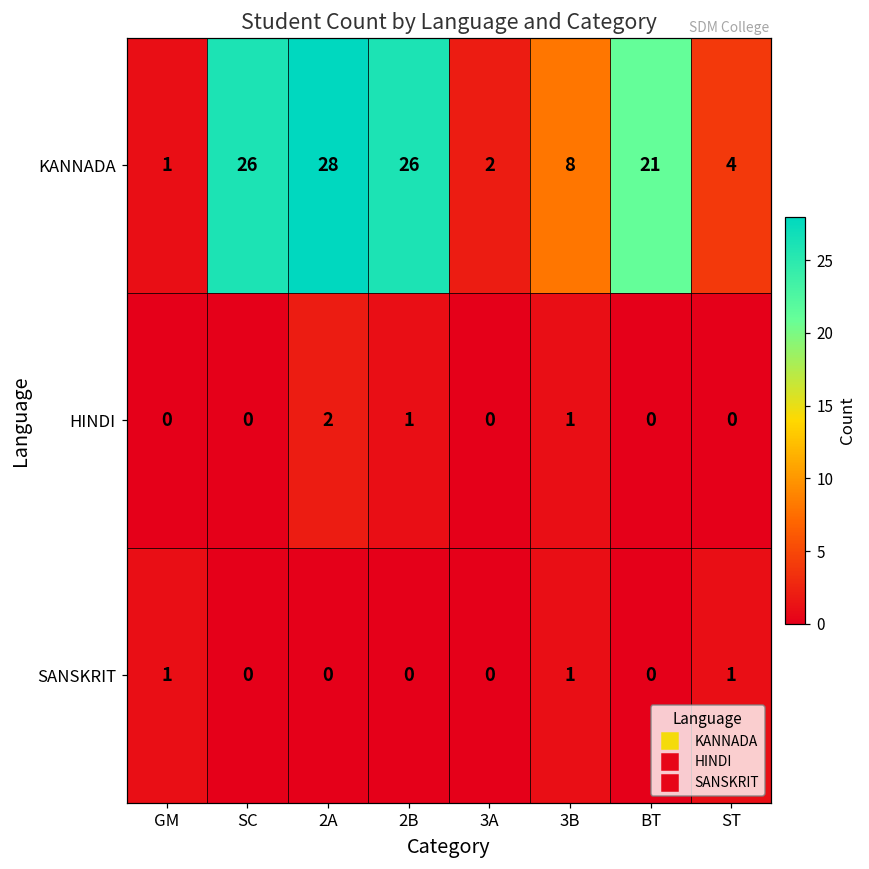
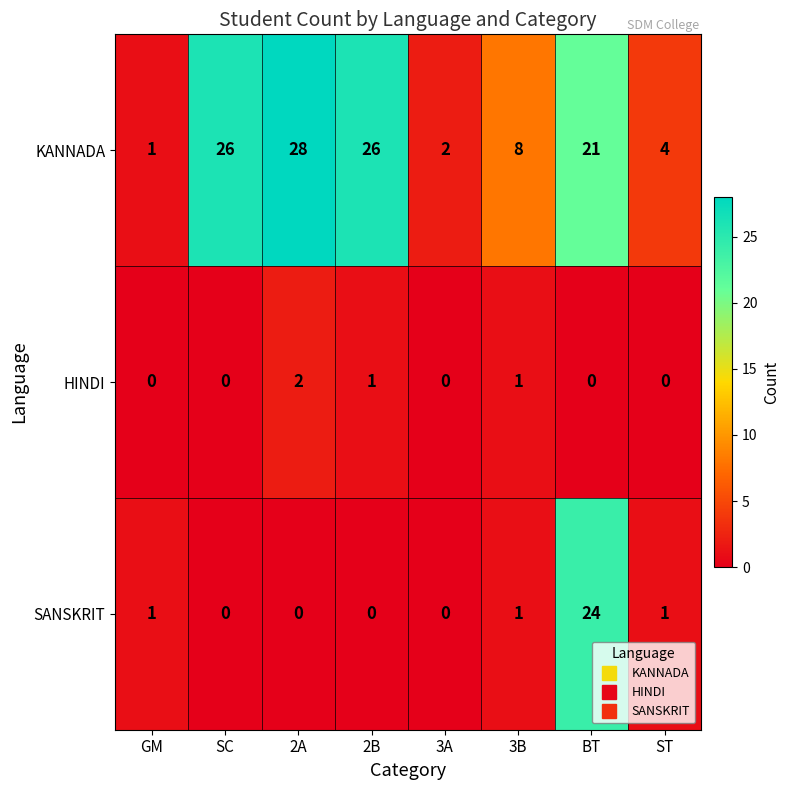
SANSKRIT, BT: 0 -> 24
